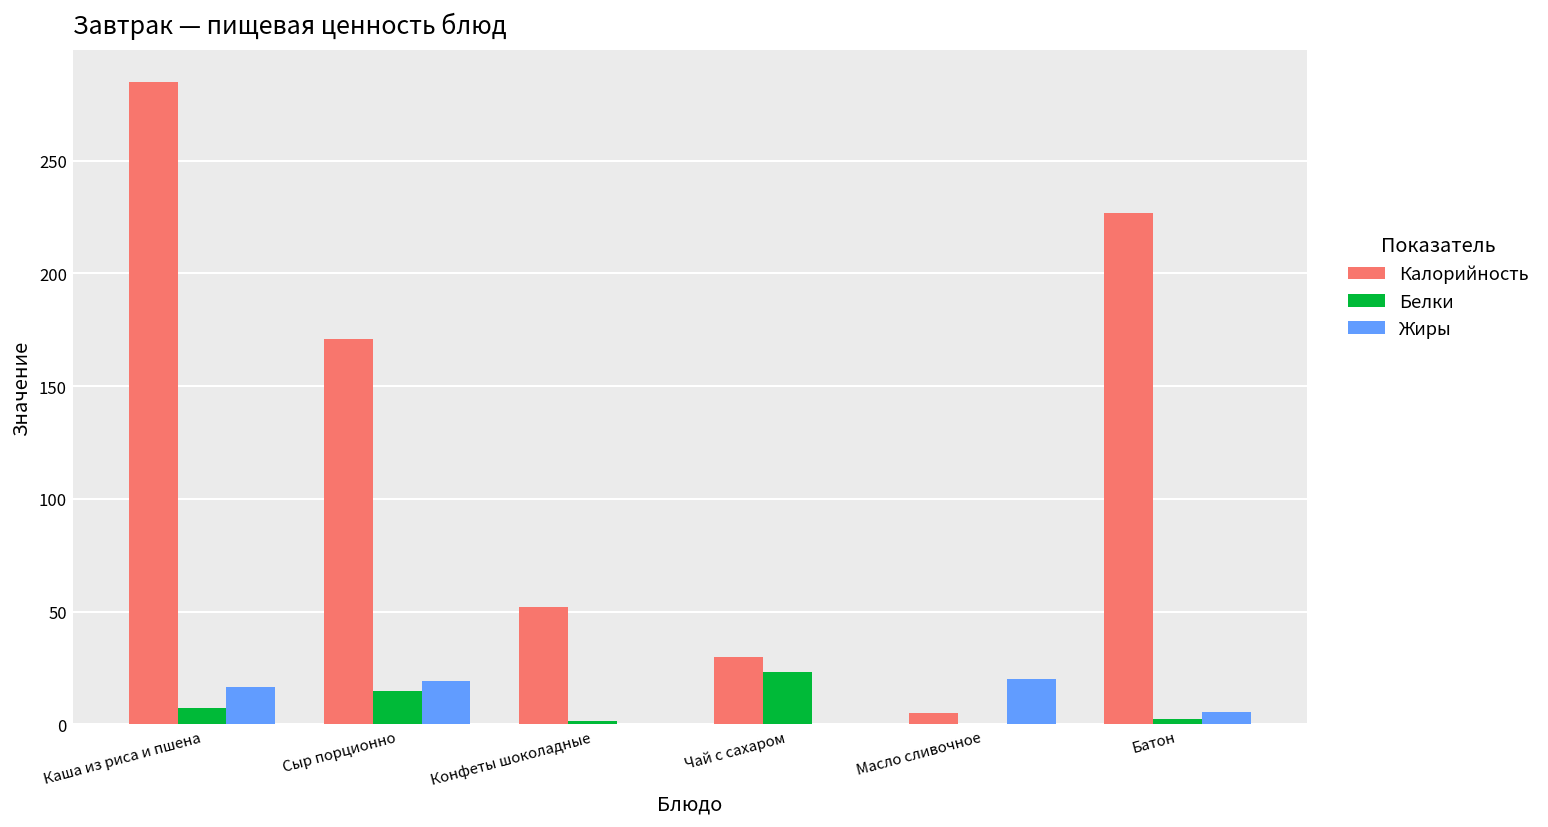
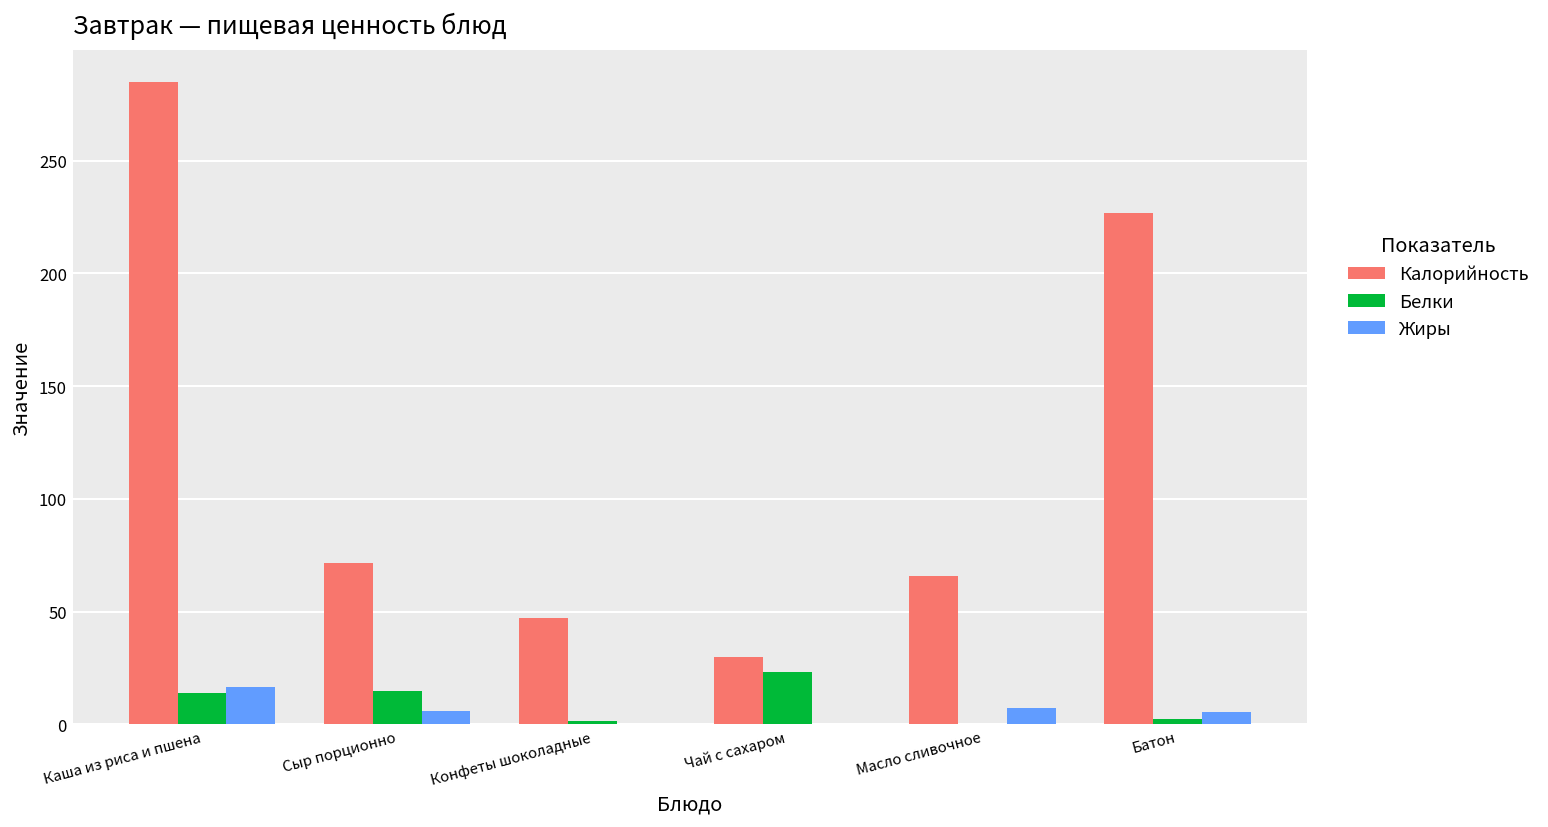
Белки, Каша из риса и пшена: 7 -> 14
Калорийность, Сыр порционно: 171 -> 72
Жиры, Сыр порционно: 19 -> 6
Калорийность, Конфеты шоколадные: 52 -> 47
Калорийность, Масло сливочное: 5 -> 66
Жиры, Масло сливочное: 20 -> 7
